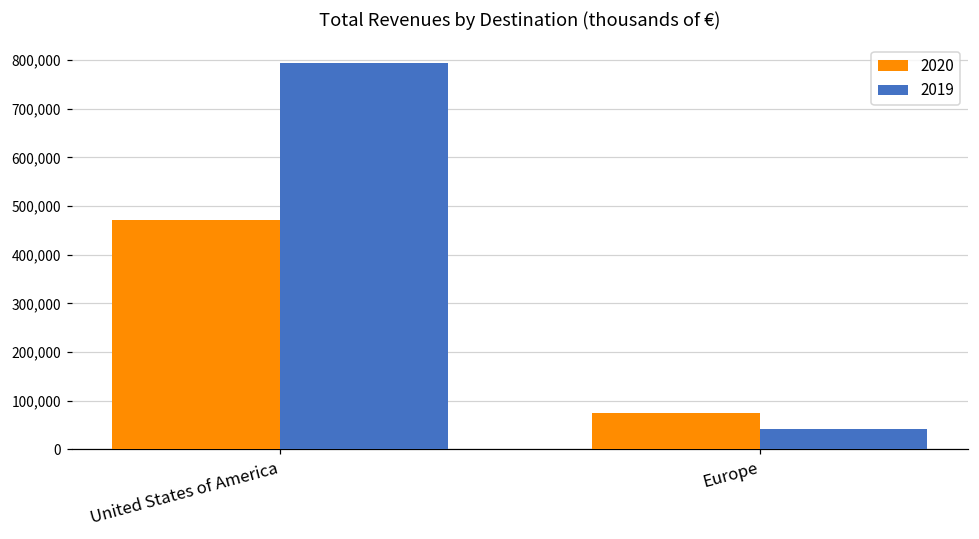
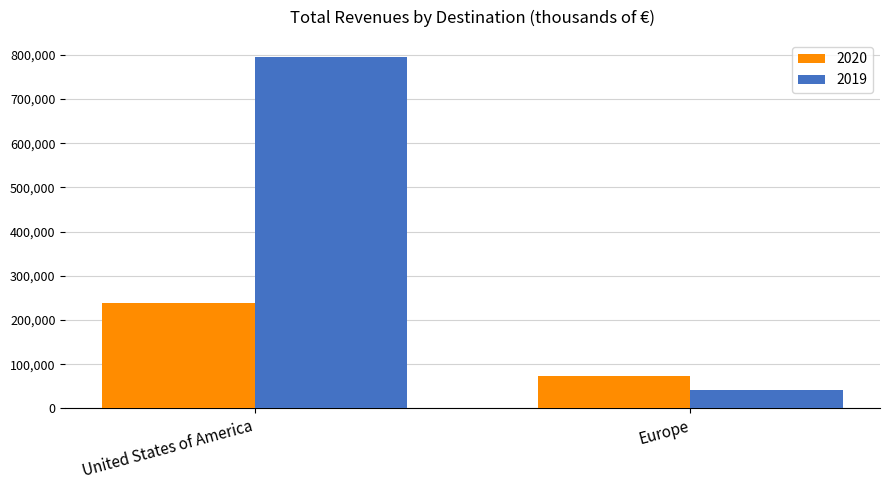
2020, United States of America: 470,000 -> 240,000
